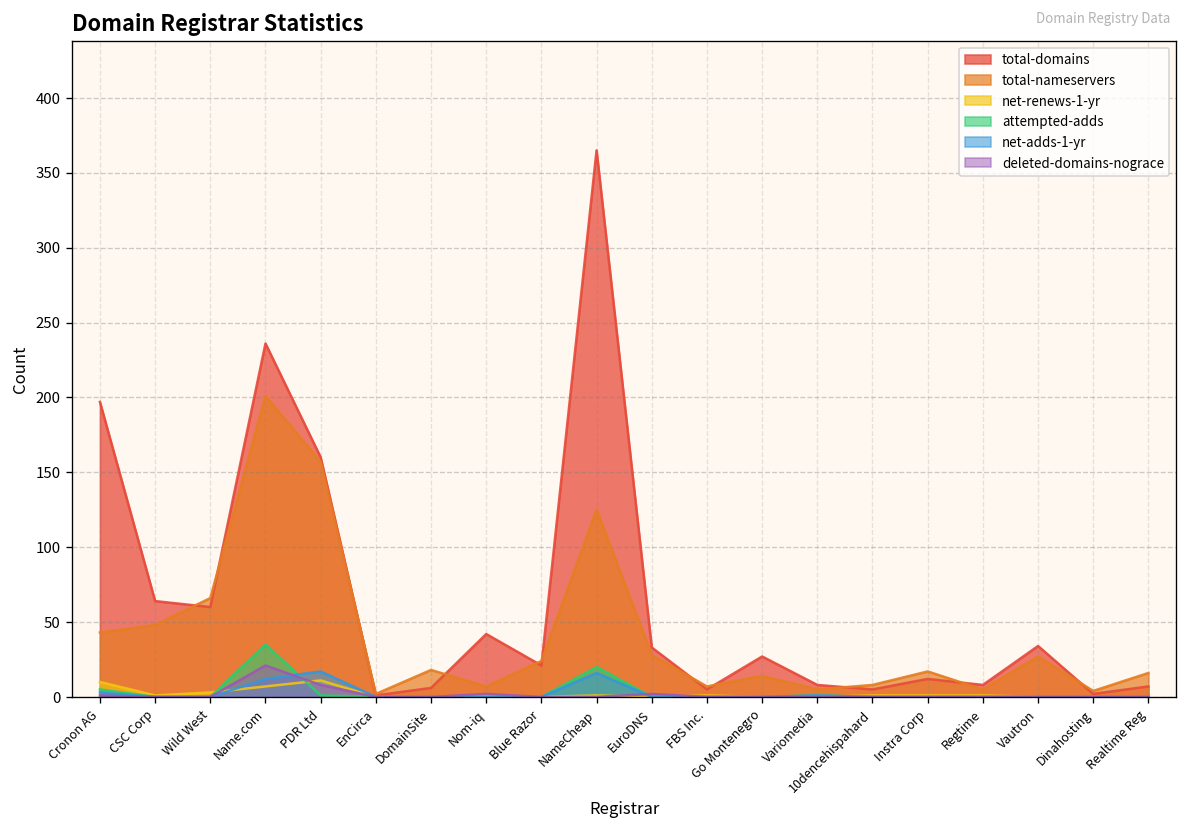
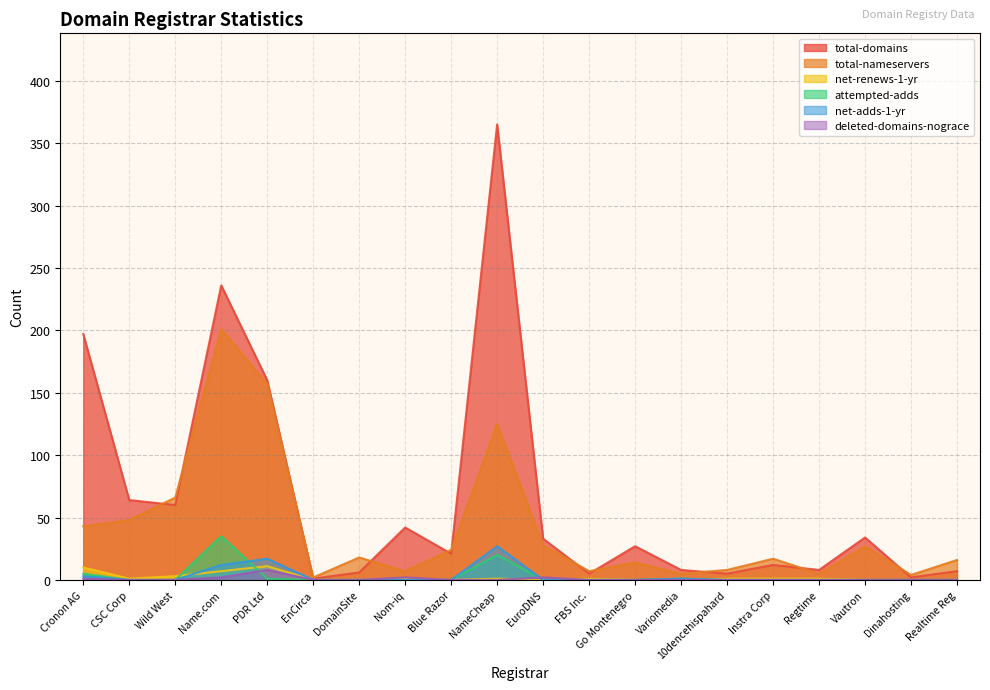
deleted-domains-nograce, Name.com: 21 -> 2
net-adds-1-yr, NameCheap: 16 -> 27
